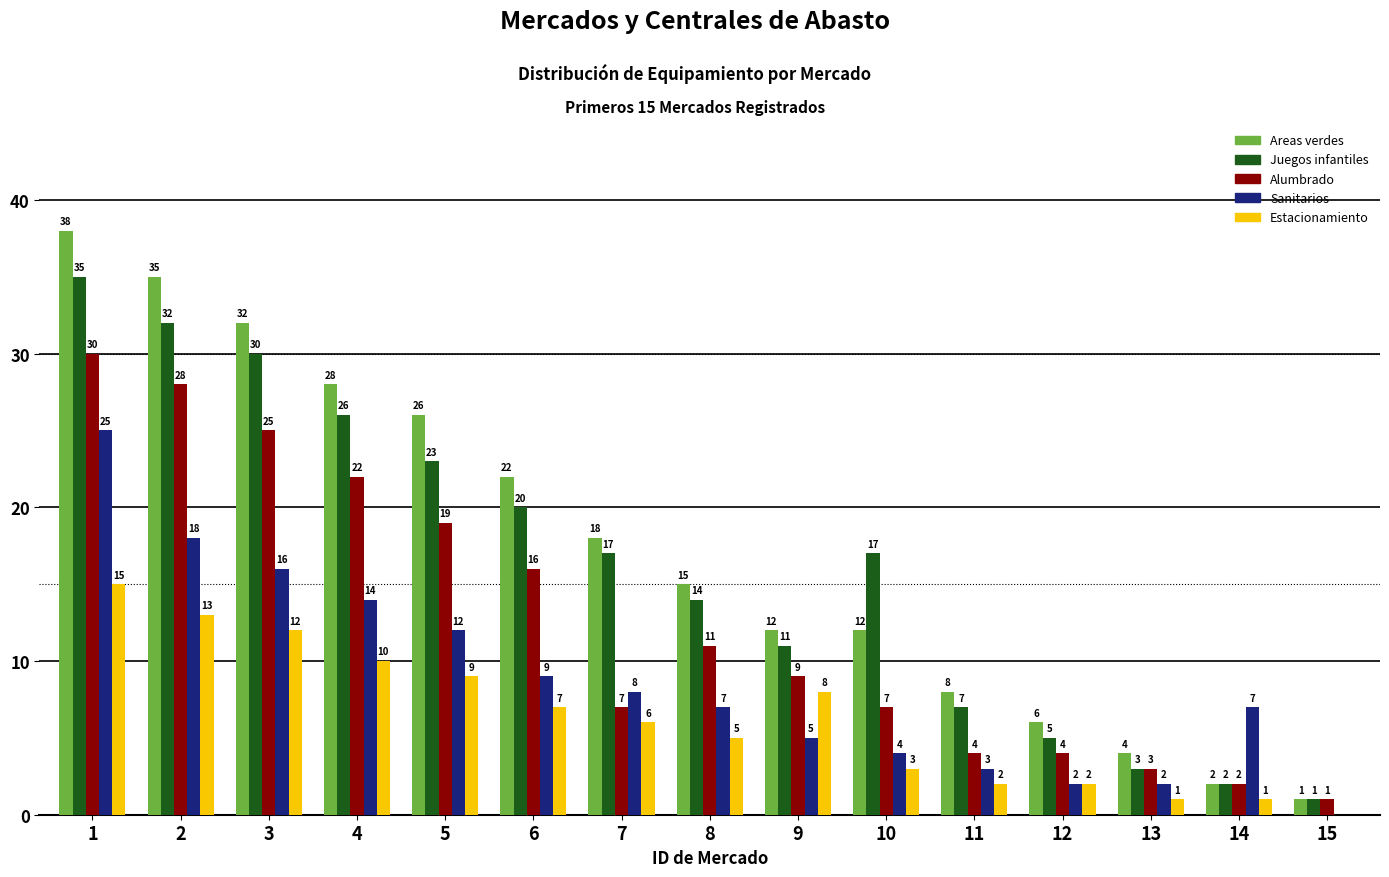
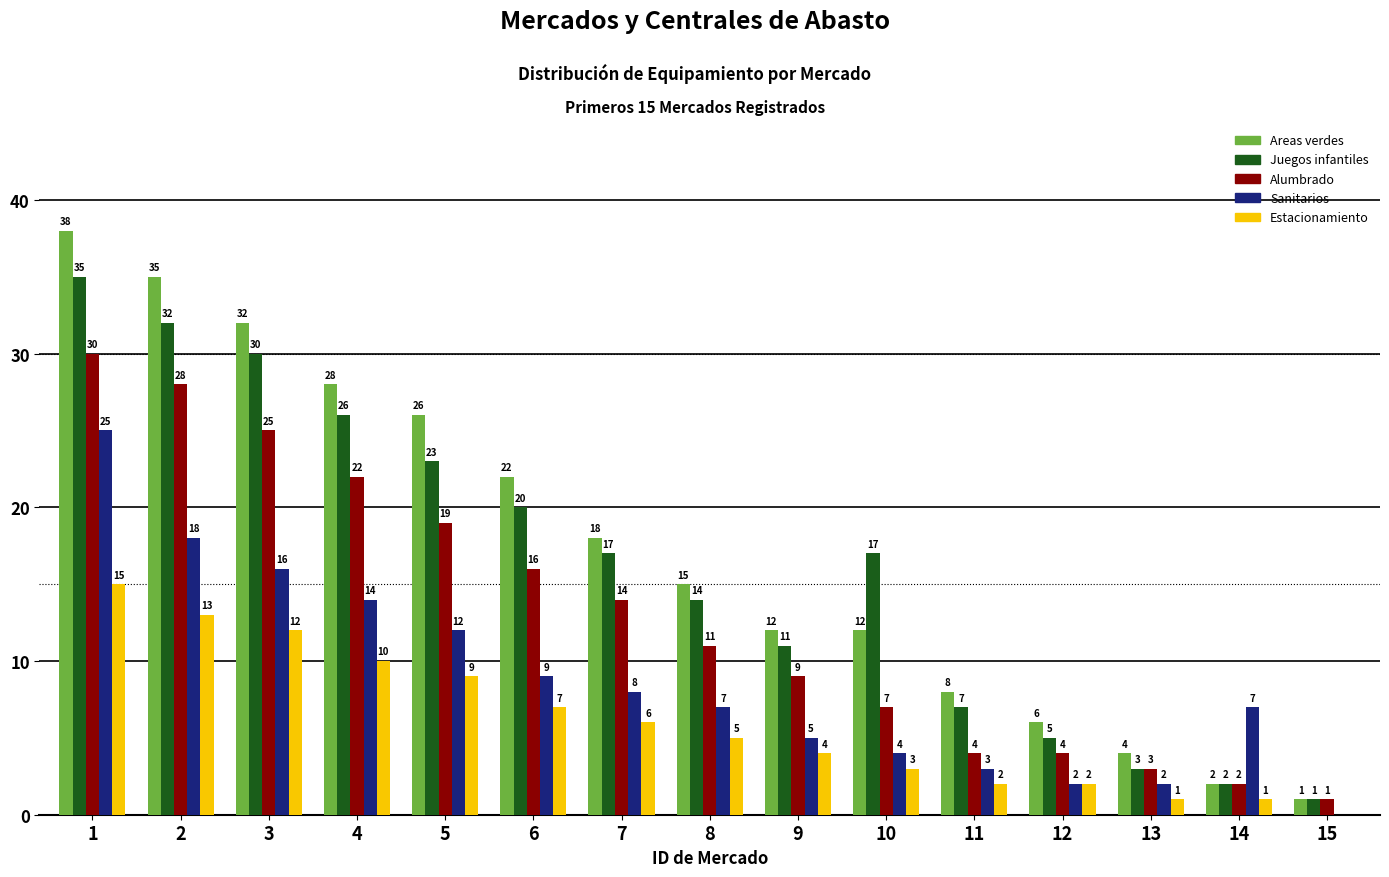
Alumbrado, 7: 7 -> 14
Estacionamiento, 9: 8 -> 4
